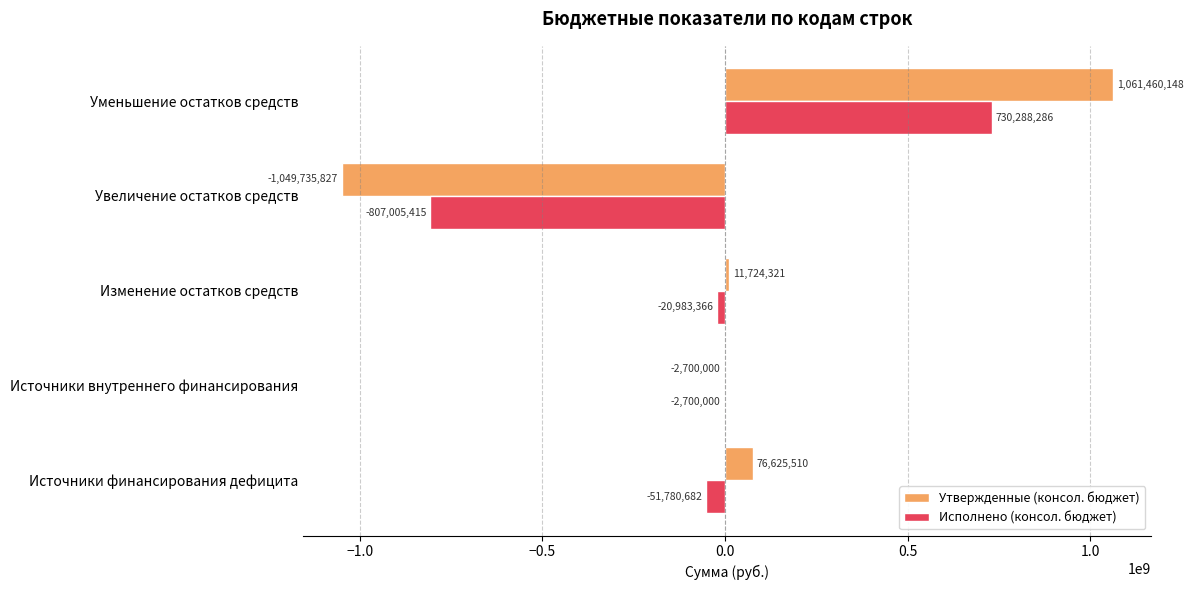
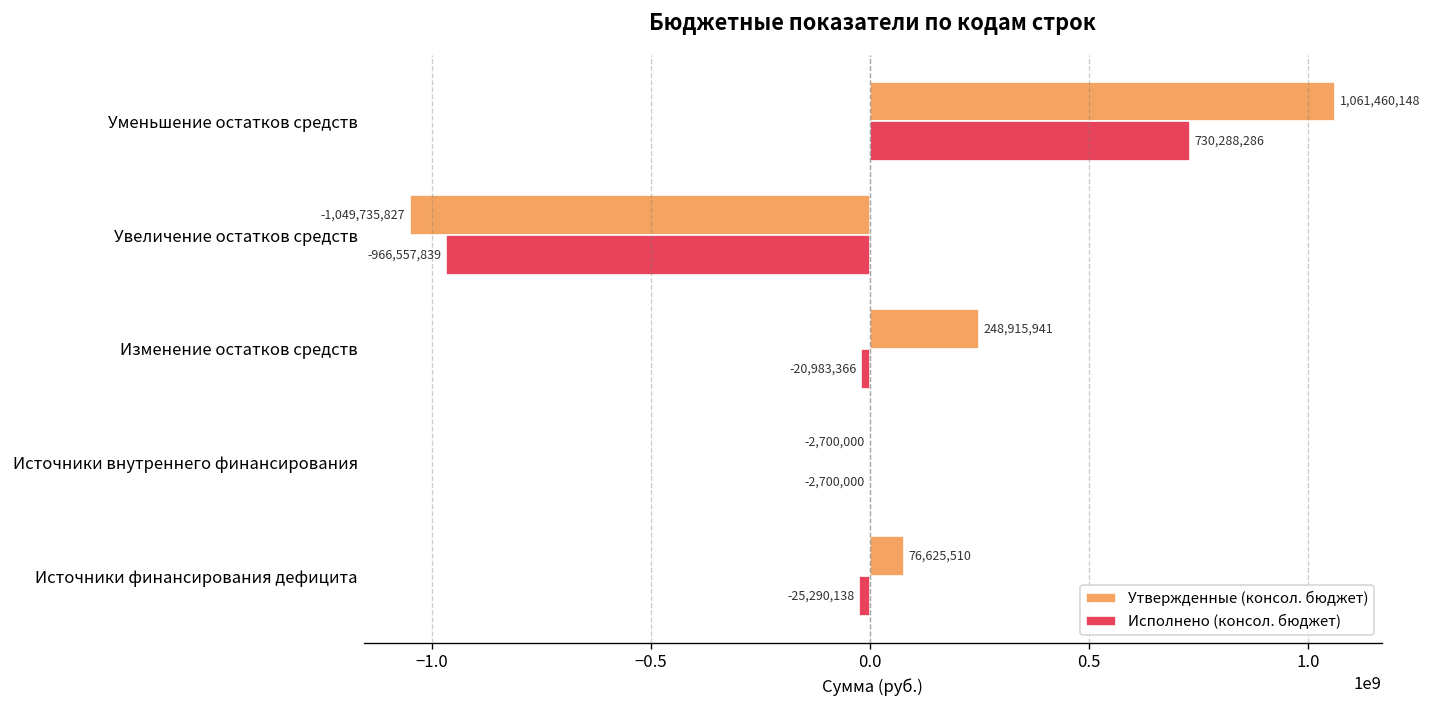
Исполнено (консол. бюджет), Увеличение остатков средств: -807,005,415 -> -966,557,839
Утвержденные (консол. бюджет), Изменение остатков средств: 11,724,321 -> 248,915,941
Исполнено (консол. бюджет), Источники финансирования дефицита: -51,780,682 -> -25,290,138
